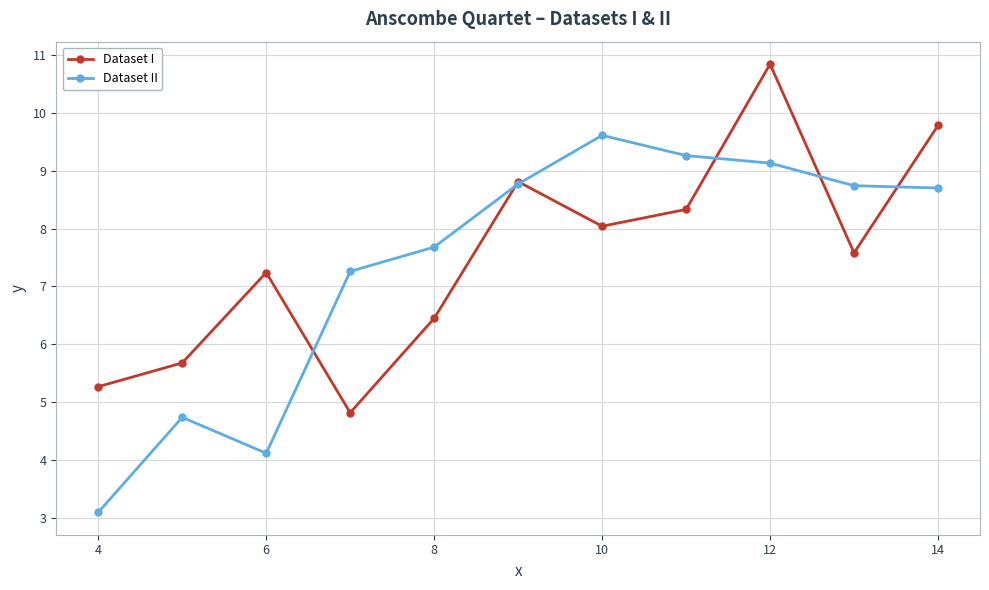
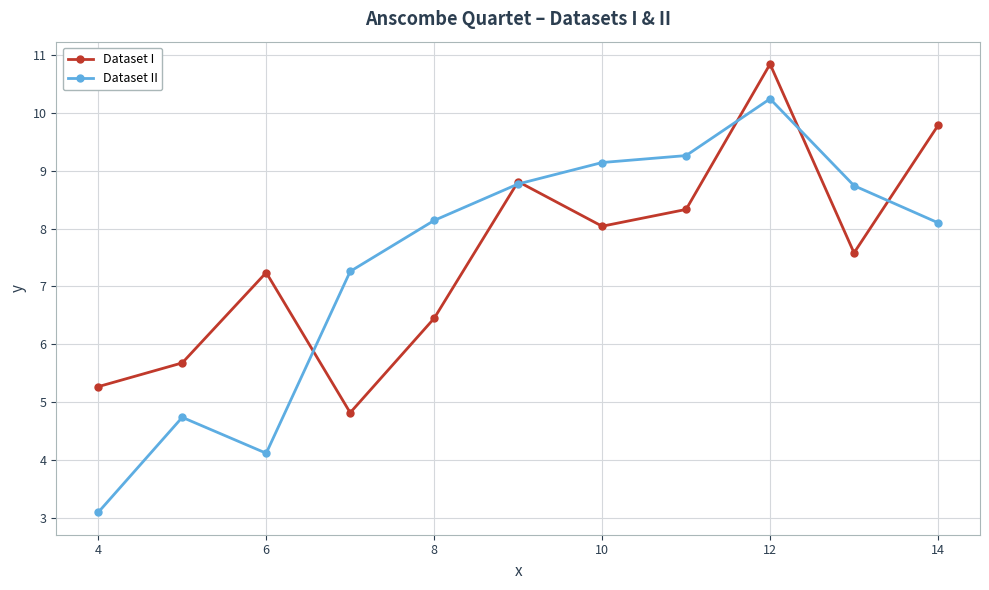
Dataset II, 8: 7.7 -> 8.1
Dataset II, 10: 9.6 -> 9.1
Dataset II, 12: 9.1 -> 10.2
Dataset II, 14: 8.7 -> 8.1
